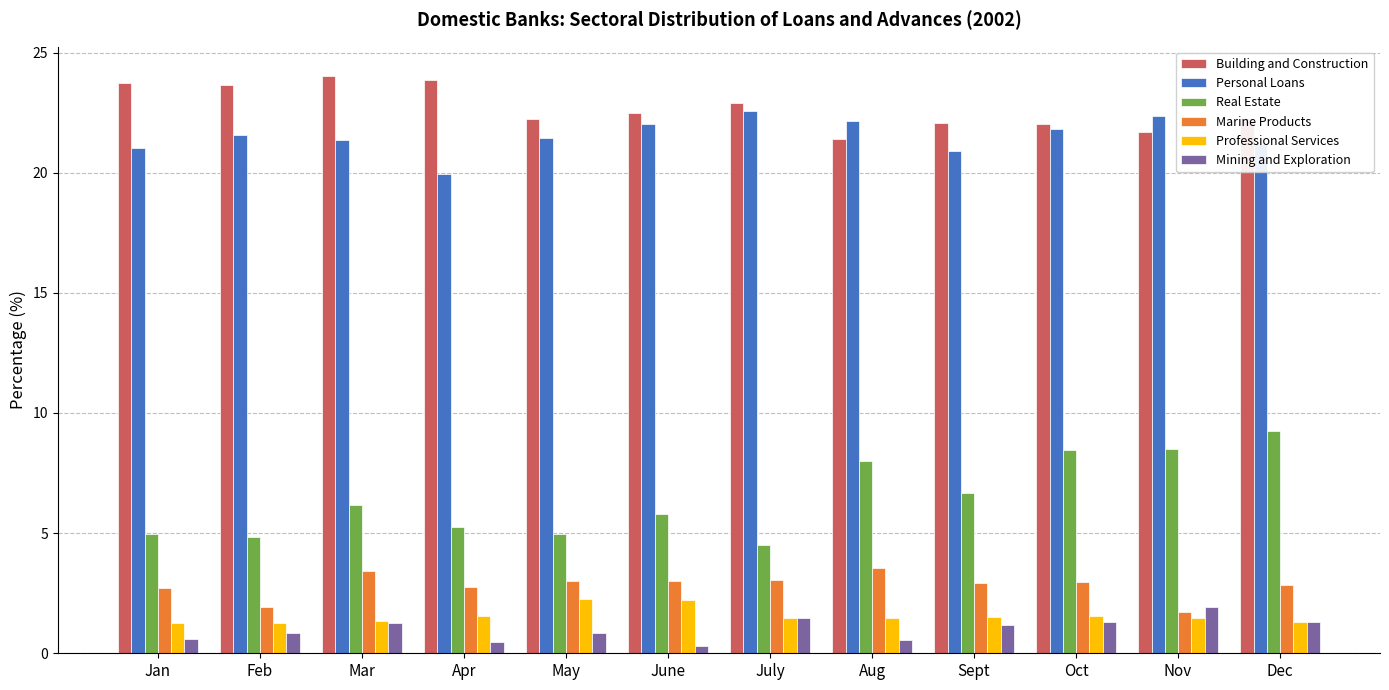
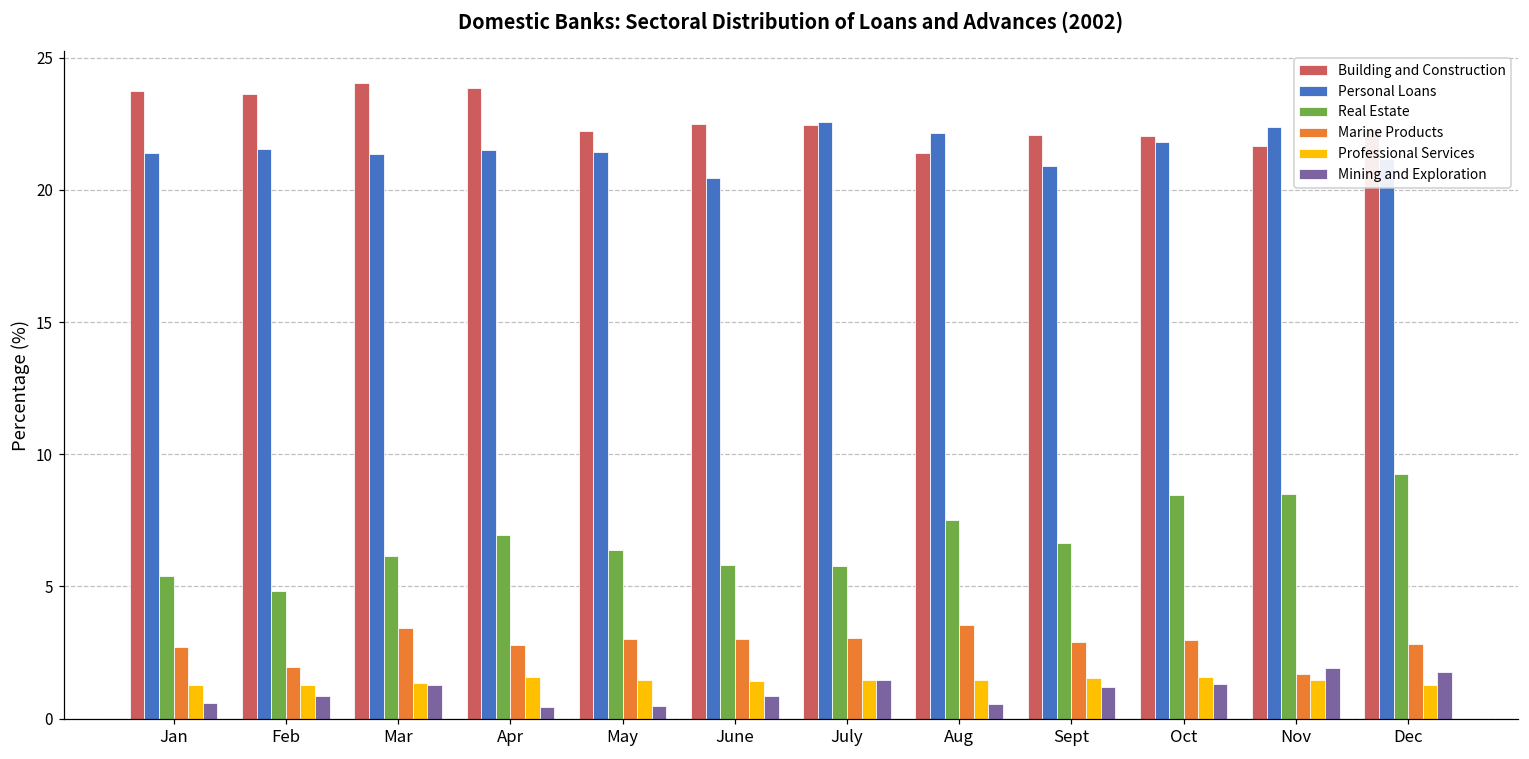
Personal Loans, Jan: 21.0 -> 21.4
Real Estate, Jan: 4.9 -> 5.4
Personal Loans, Apr: 20.0 -> 21.5
Real Estate, Apr: 5.2 -> 6.9
Real Estate, May: 5.0 -> 6.4
Professional Services, May: 2.3 -> 1.5
Mining and Exploration, May: 0.9 -> 0.5
Personal Loans, June: 22.0 -> 20.5
Professional Services, June: 2.2 -> 1.4
Mining and Exploration, June: 0.3 -> 0.9
Building and Construction, July: 22.9 -> 22.4
Real Estate, July: 4.5 -> 5.8
Real Estate, Aug: 8.0 -> 7.5
Mining and Exploration, Dec: 1.3 -> 1.8
